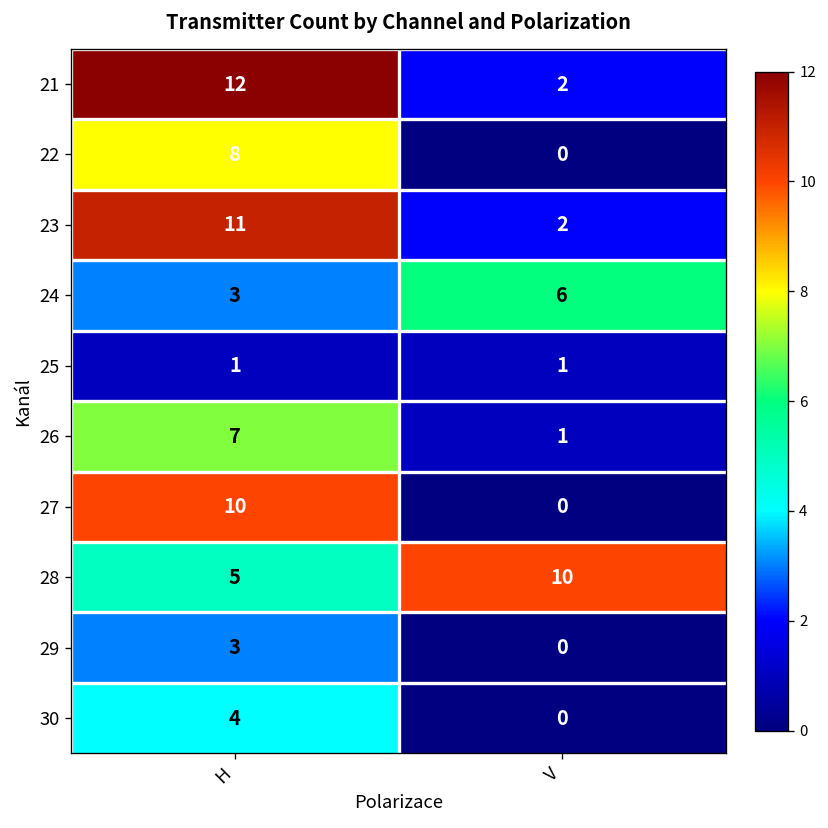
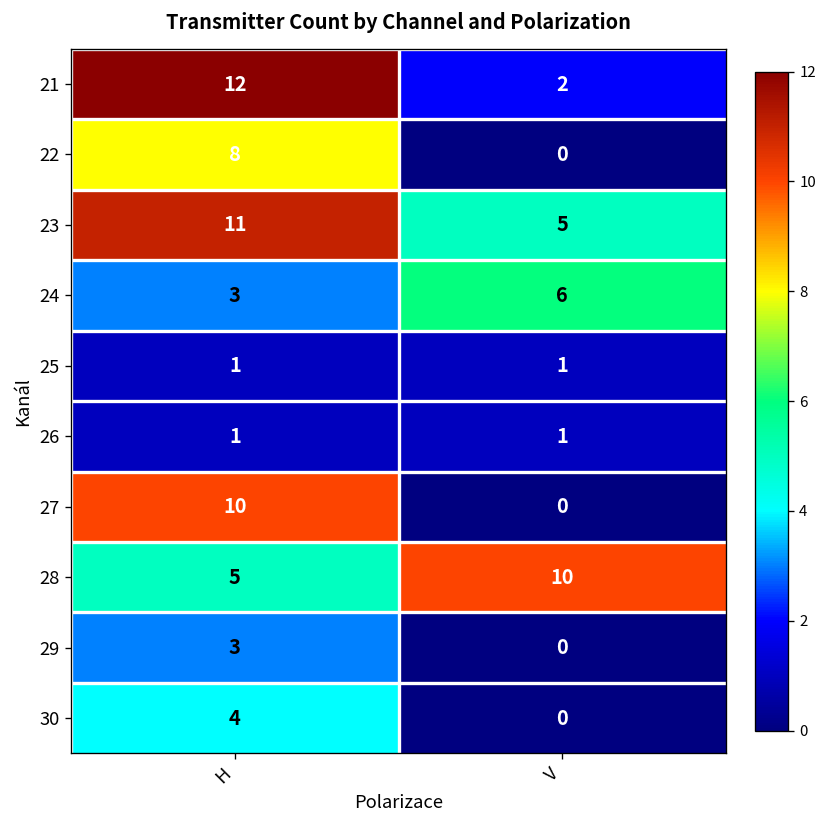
23, V: 2 -> 5
26, H: 7 -> 1
